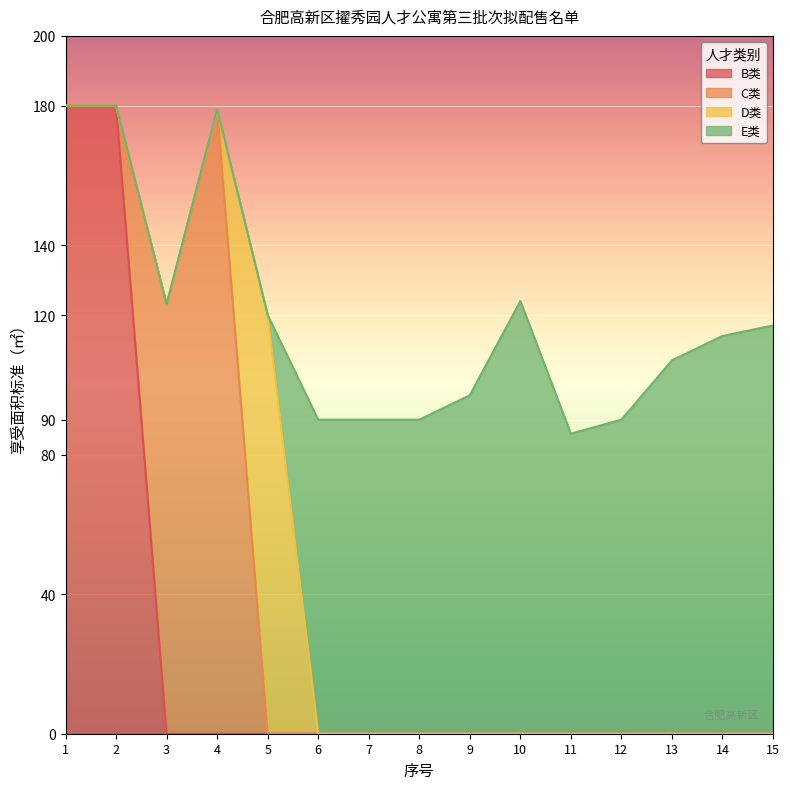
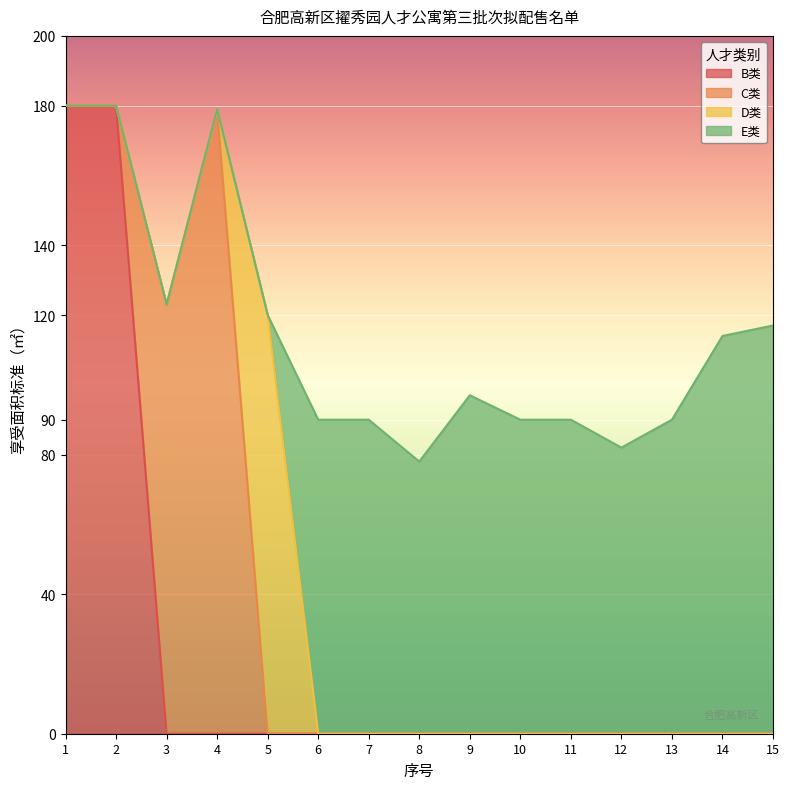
E类, 8: 90 -> 78
E类, 10: 124 -> 90
E类, 11: 86 -> 90
E类, 12: 90 -> 82
E类, 13: 107 -> 90
